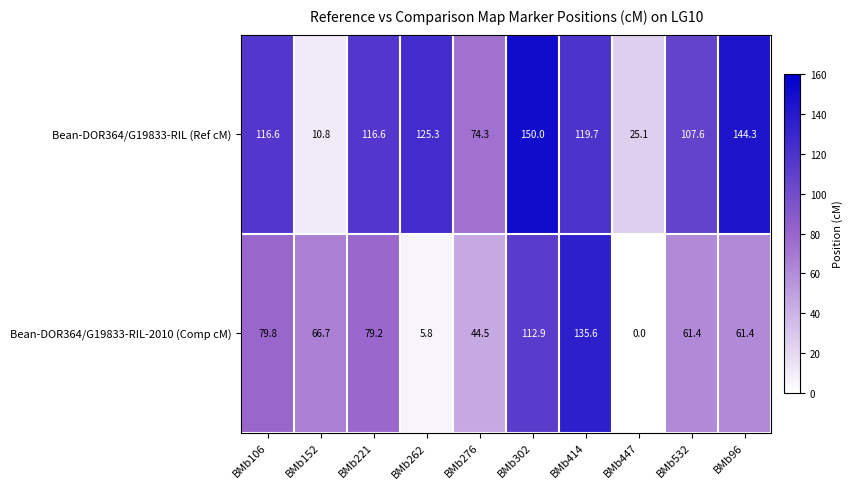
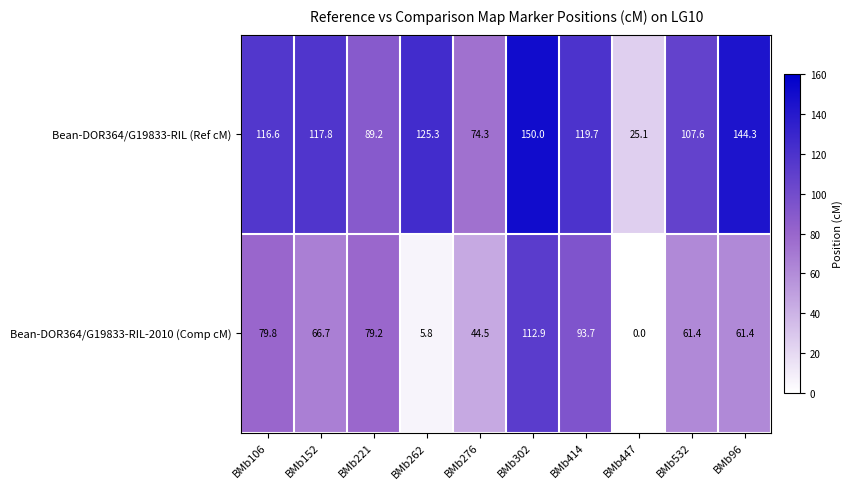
Bean-DOR364/G19833-RIL (Ref cM), BMb152: 10.8 -> 117.8
Bean-DOR364/G19833-RIL (Ref cM), BMb221: 116.6 -> 89.2
Bean-DOR364/G19833-RIL-2010 (Comp cM), BMb414: 135.6 -> 93.7
